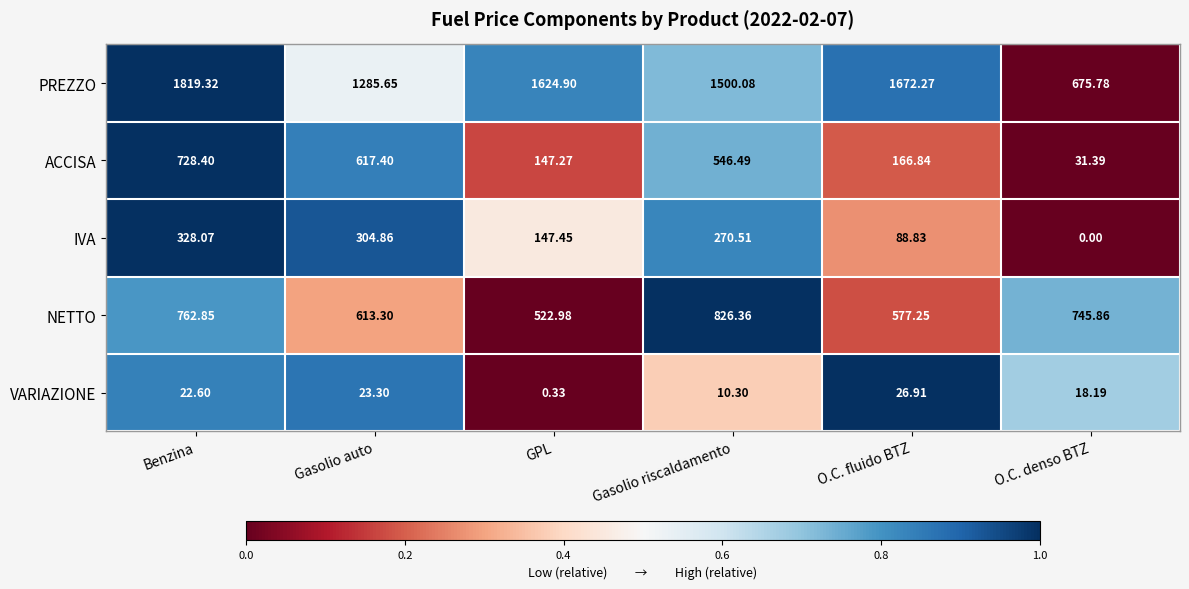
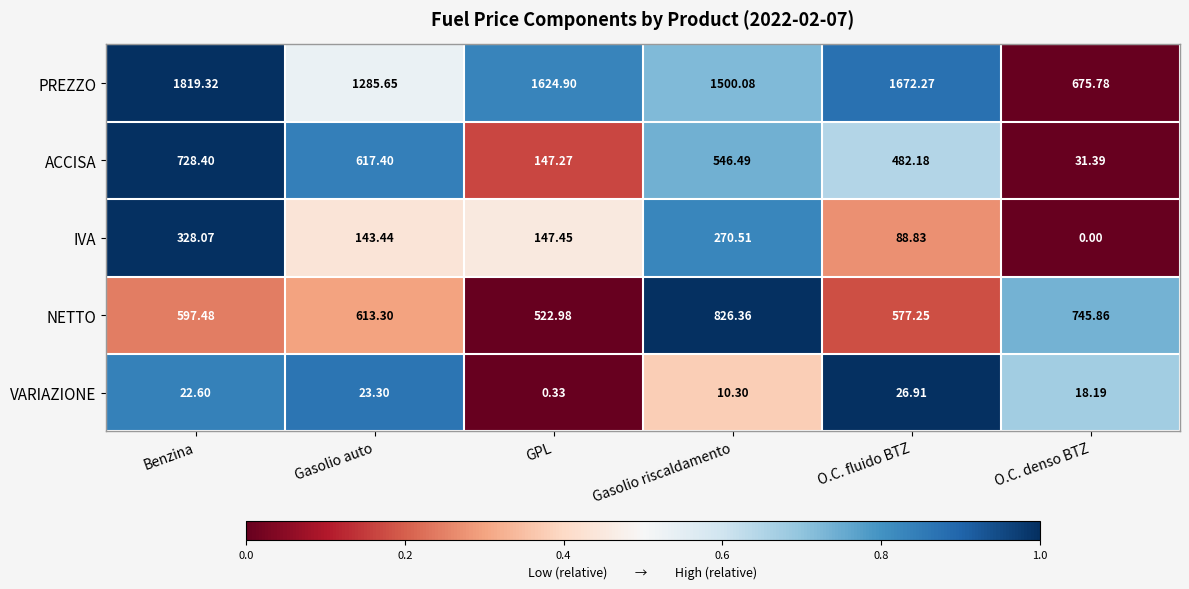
ACCISA, O.C. fluido BTZ: 166.84 -> 482.18
IVA, Gasolio auto: 304.86 -> 143.44
NETTO, Benzina: 762.85 -> 597.48
